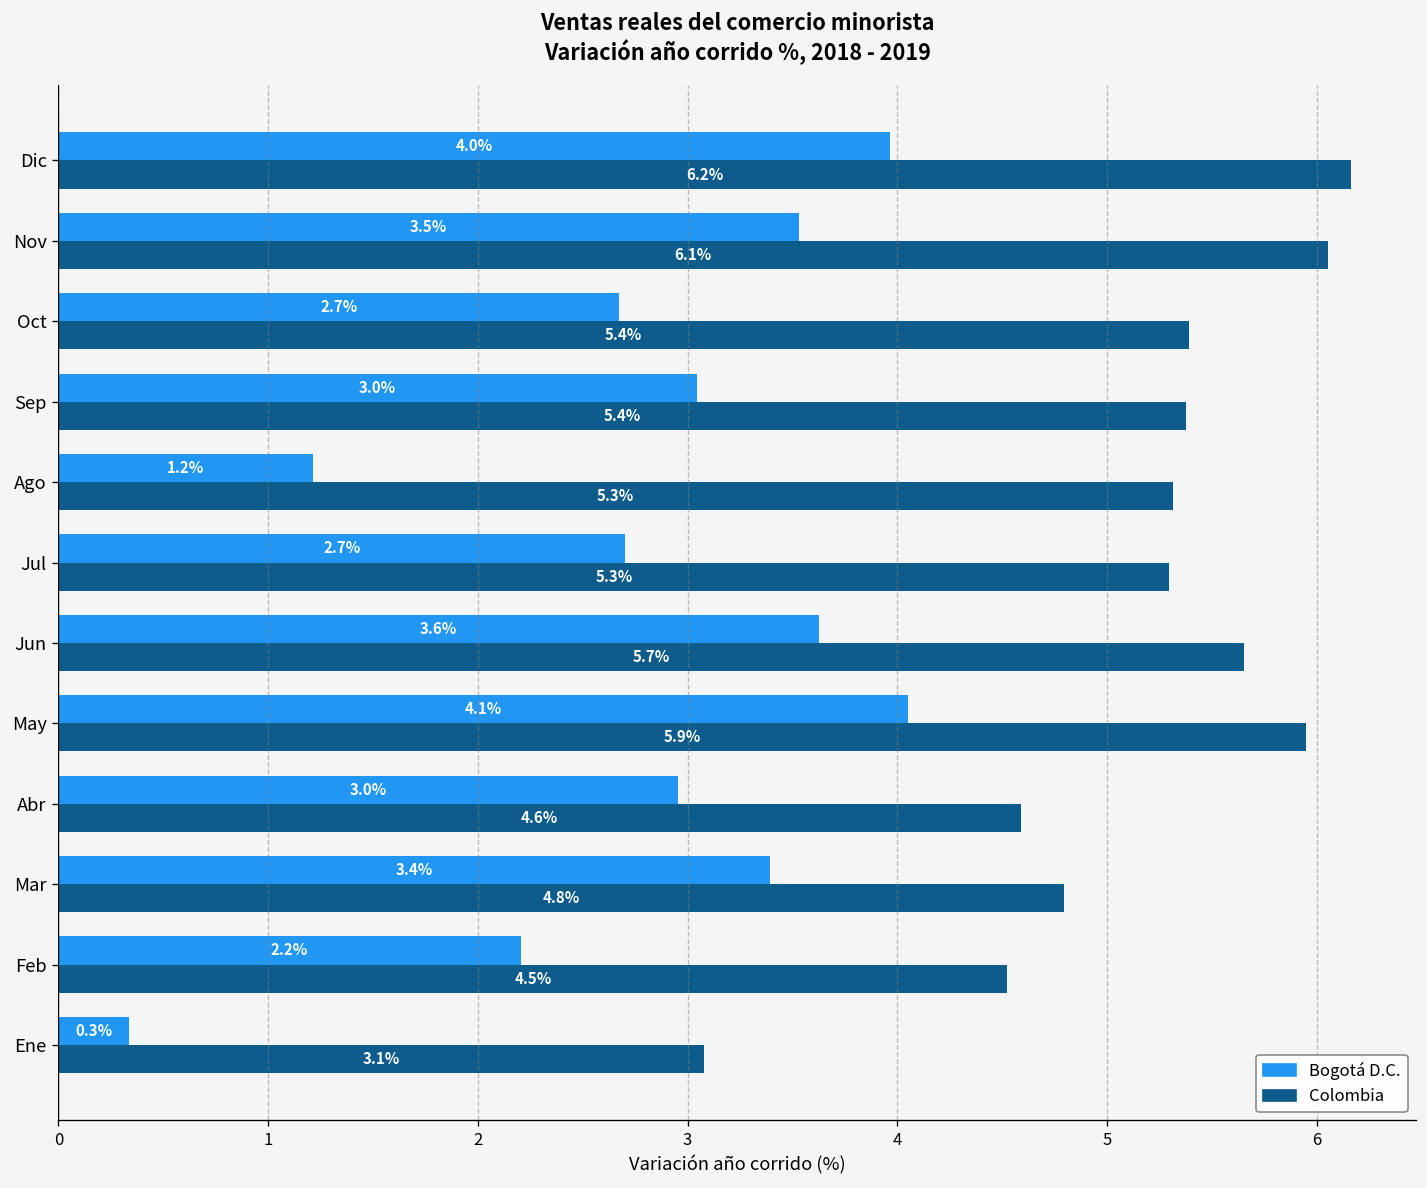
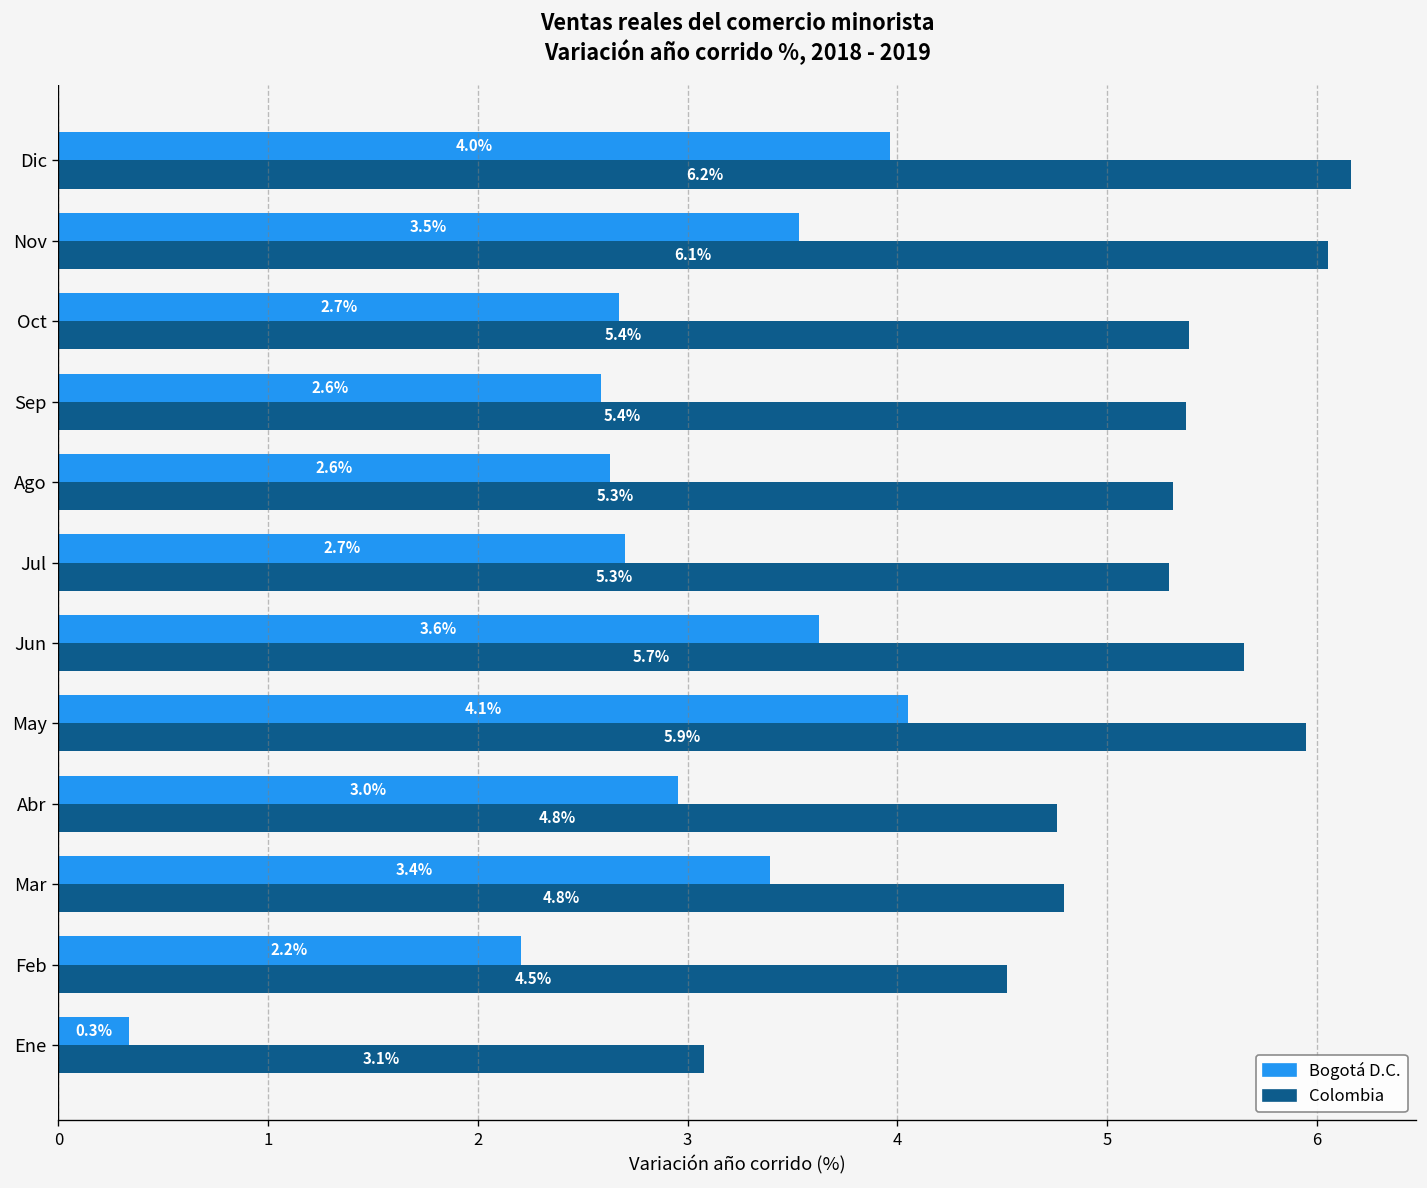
Bogotá D.C., Sep: 3.0% -> 2.6%
Bogotá D.C., Ago: 1.2% -> 2.6%
Colombia, Abr: 4.6% -> 4.8%
